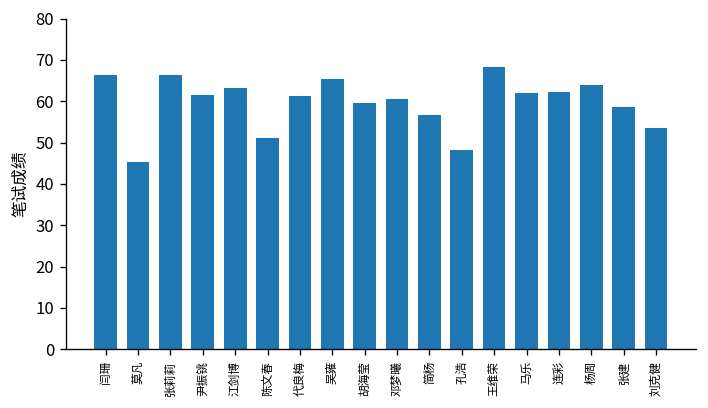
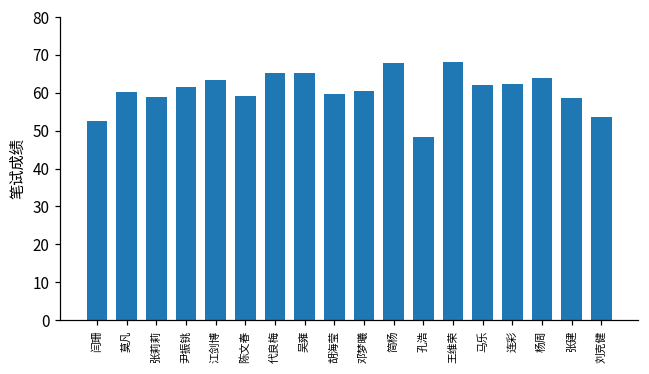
闫珊: 66 -> 52
莫凡: 45 -> 60
张莉莉: 66 -> 59
陈文春: 51 -> 59
代良梅: 61 -> 65
简杨: 57 -> 68
